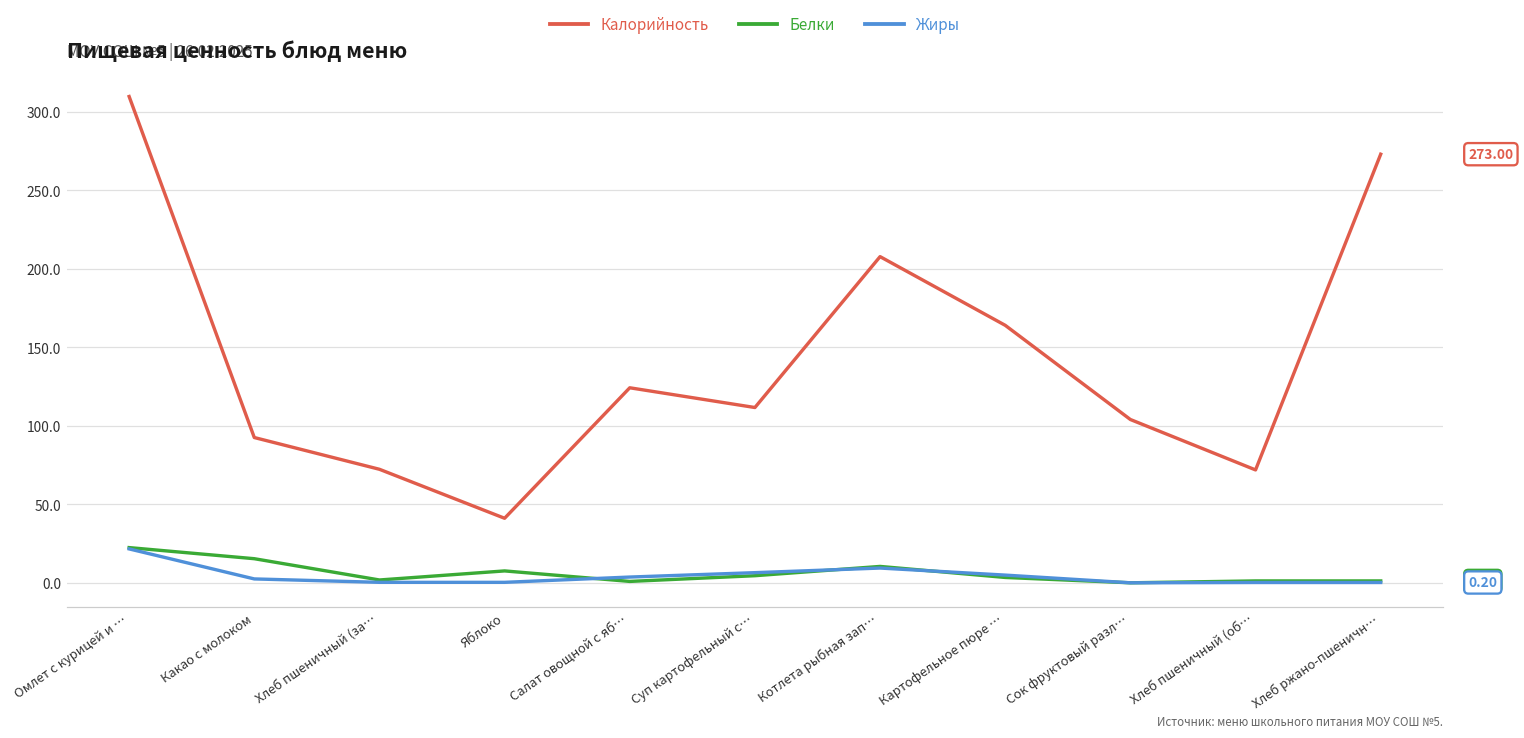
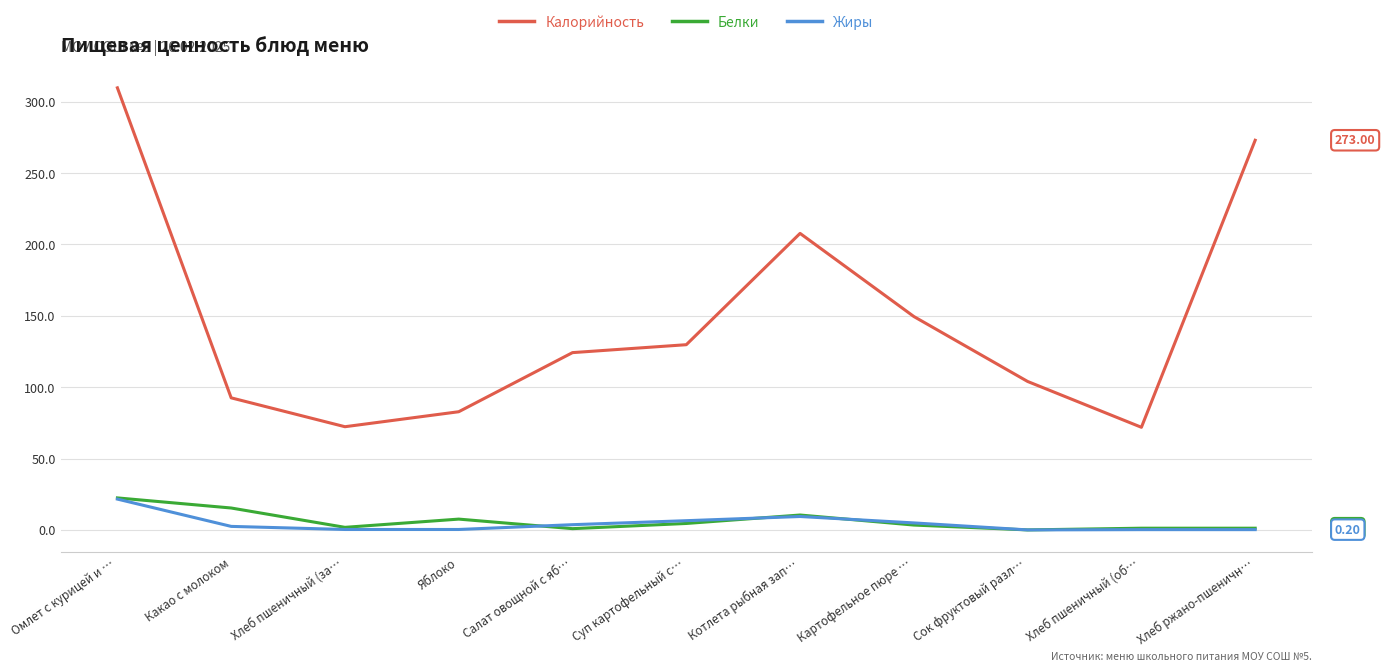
Калорийность, Яблоко: 41 -> 83
Калорийность, Суп картофельный с…: 112 -> 130
Калорийность, Картофельное пюре …: 164 -> 150
